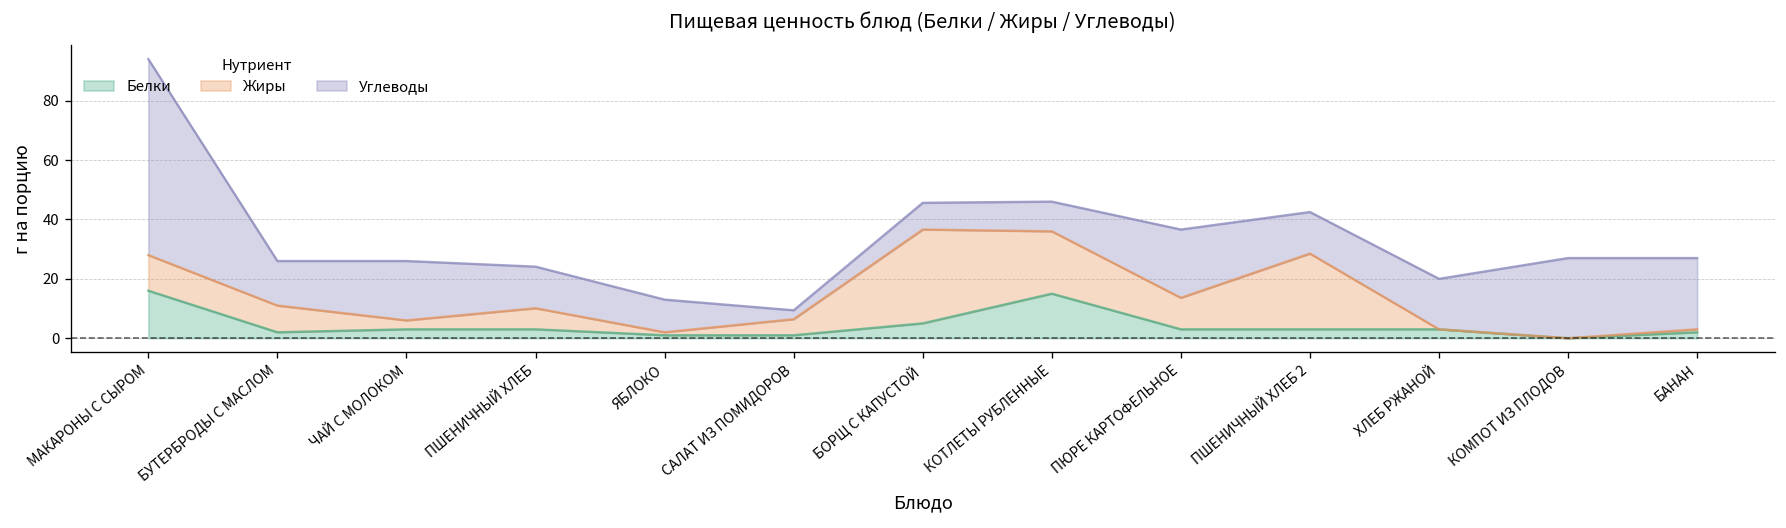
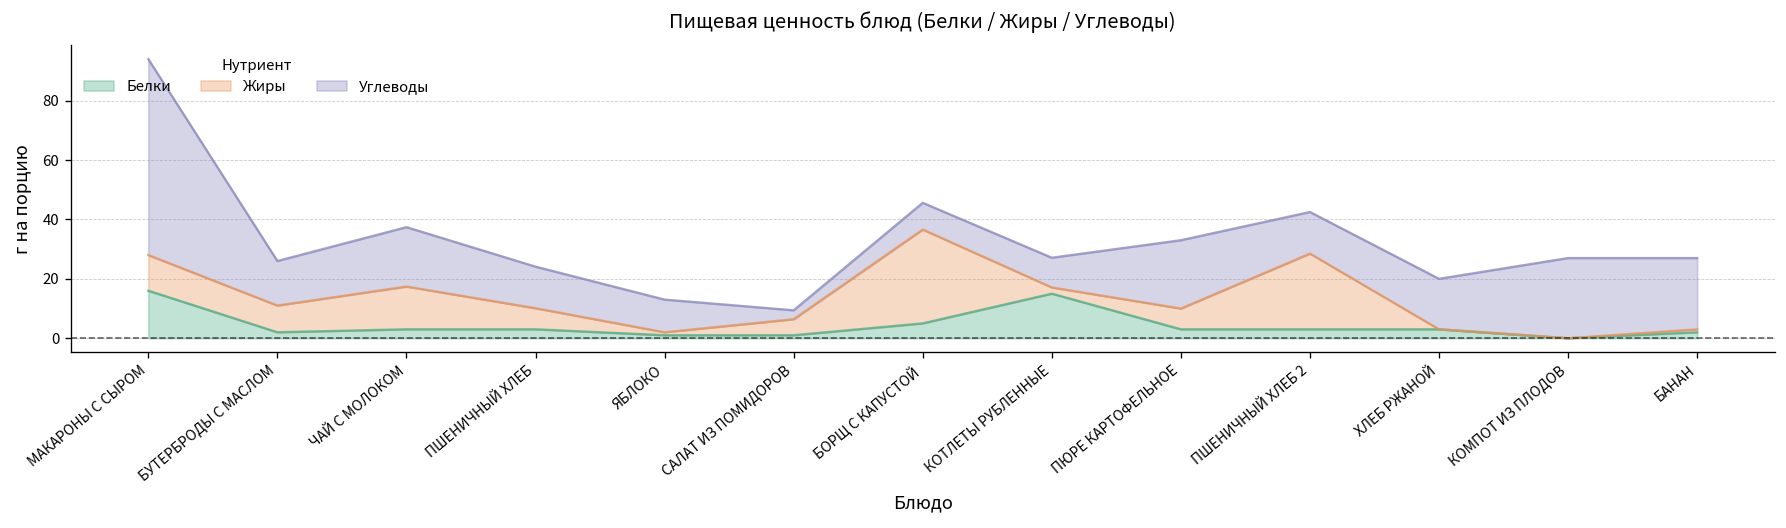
Жиры, ЧАЙ С МОЛОКОМ: 3 -> 14
Жиры, КОТЛЕТЫ РУБЛЕННЫЕ: 21 -> 2
Жиры, ПЮРЕ КАРТОФЕЛЬНОЕ: 11 -> 7
